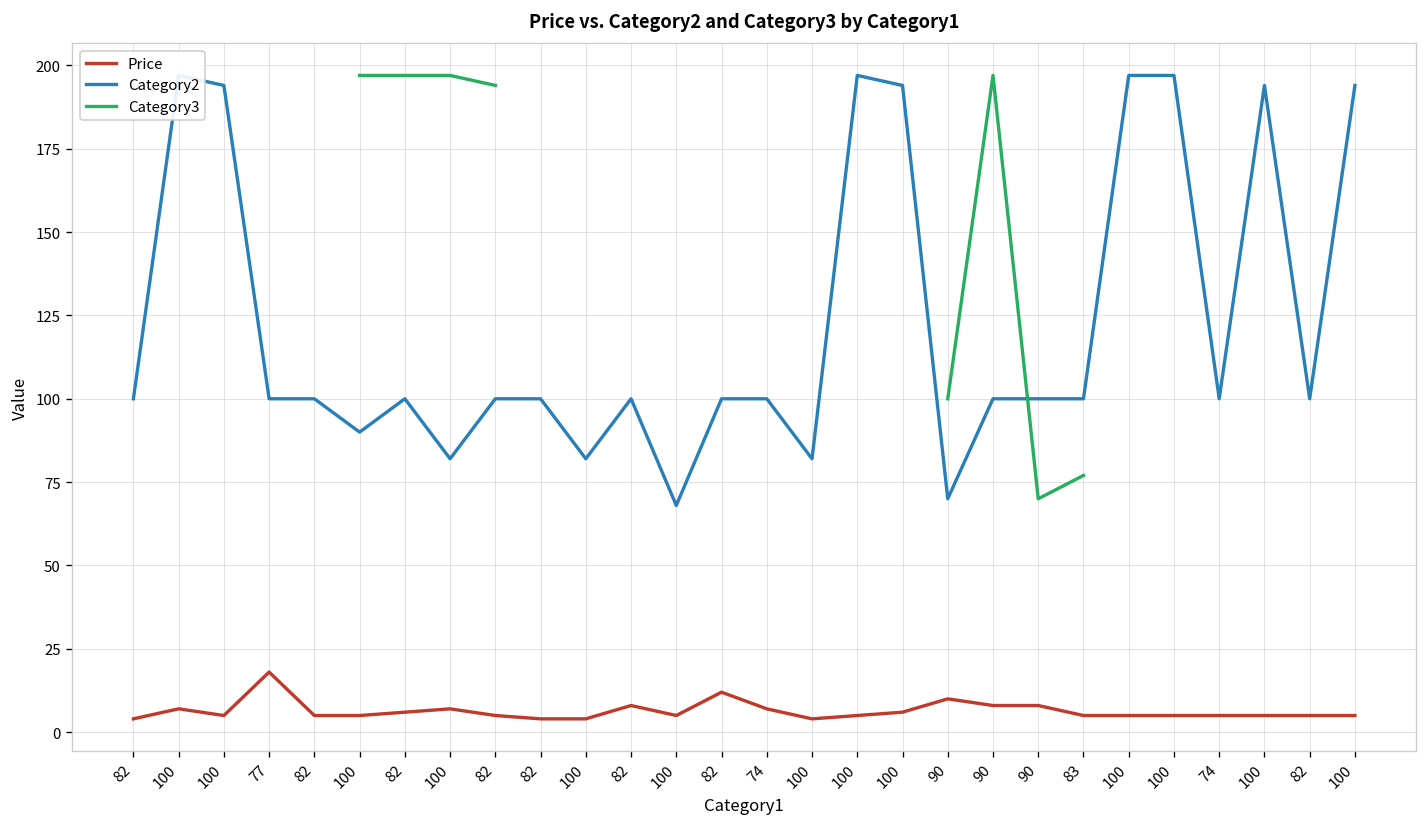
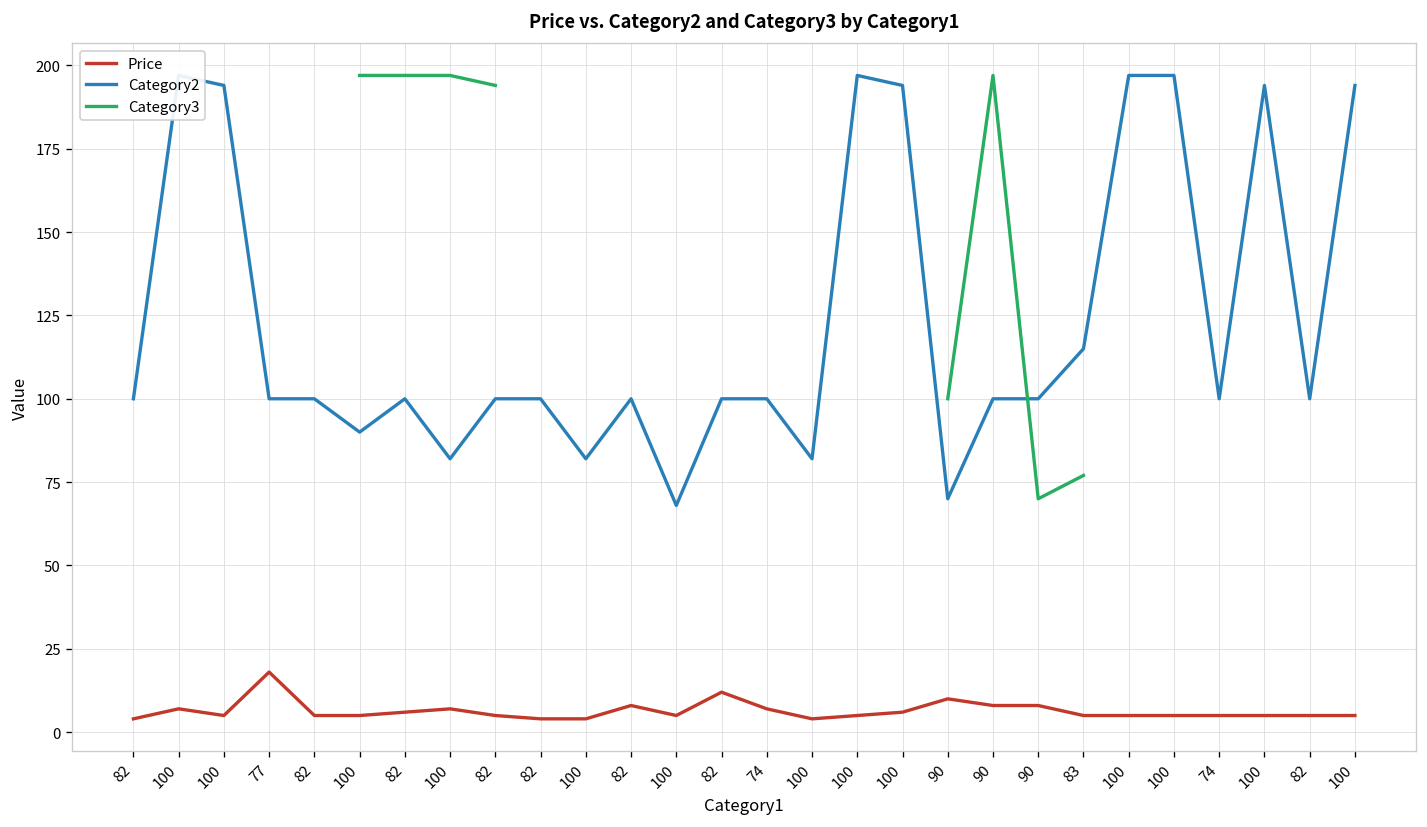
Category2, 83: 100 -> 115
